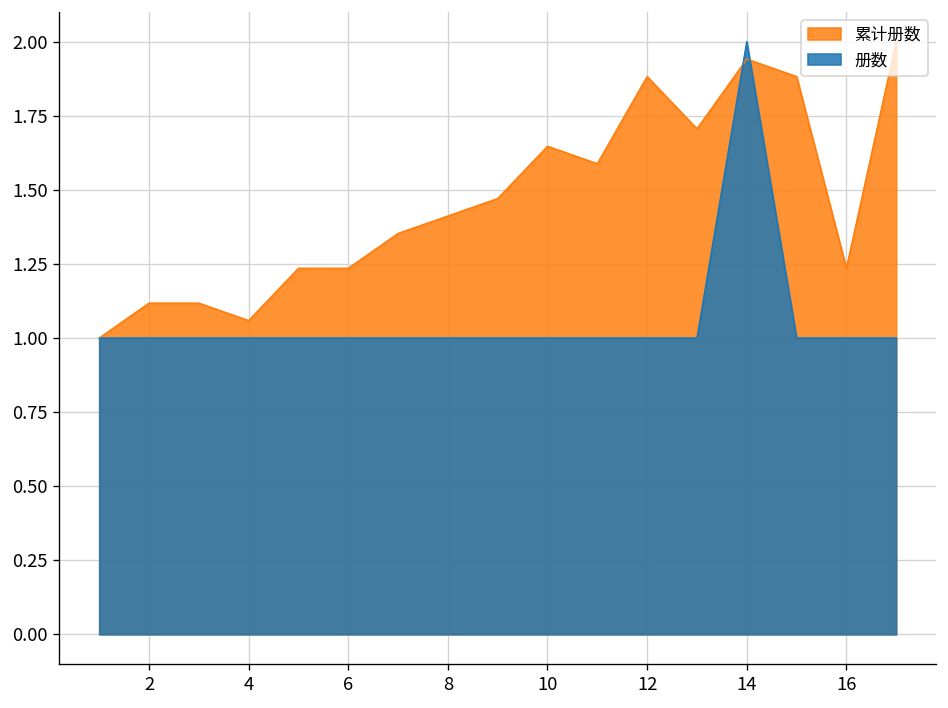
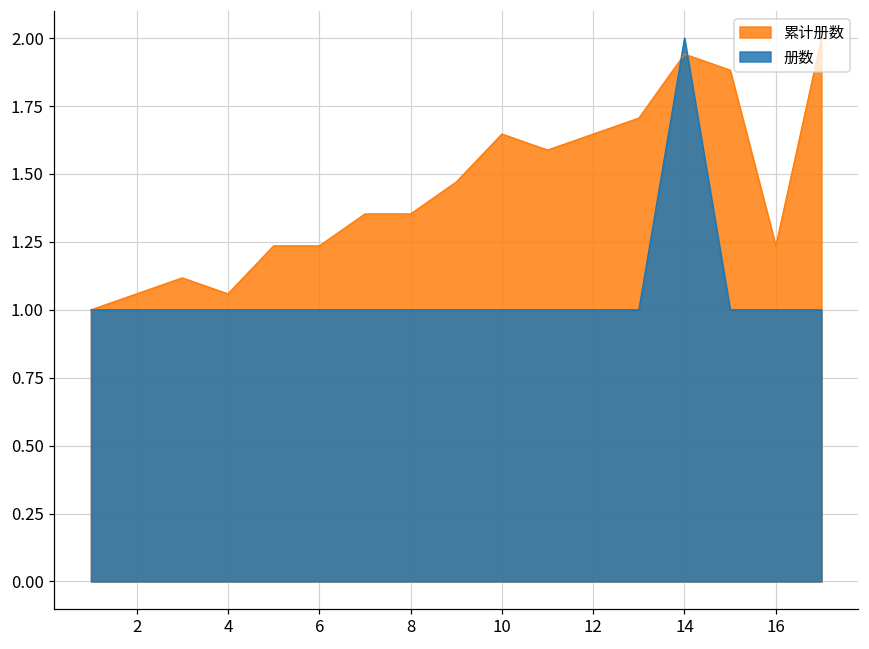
累计册数, 2: 1.12 -> 1.06
累计册数, 8: 1.41 -> 1.35
累计册数, 12: 1.88 -> 1.65
